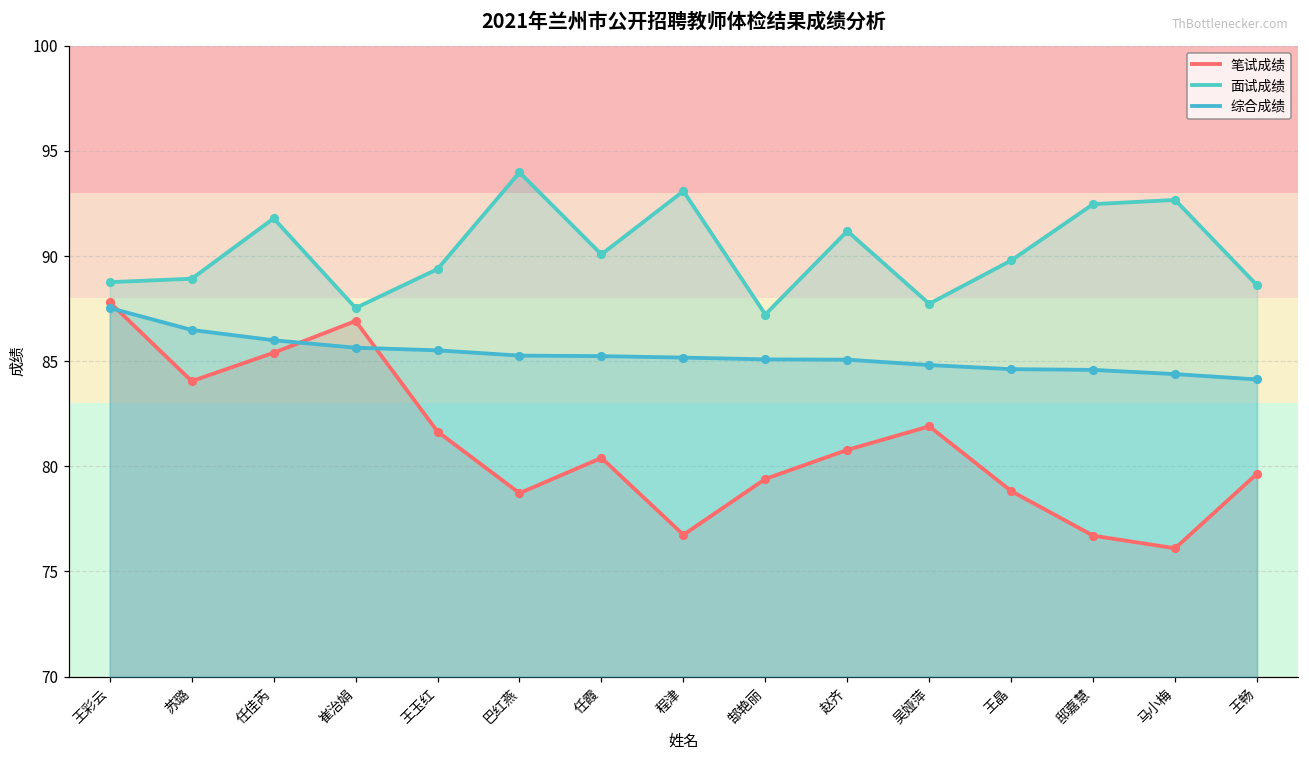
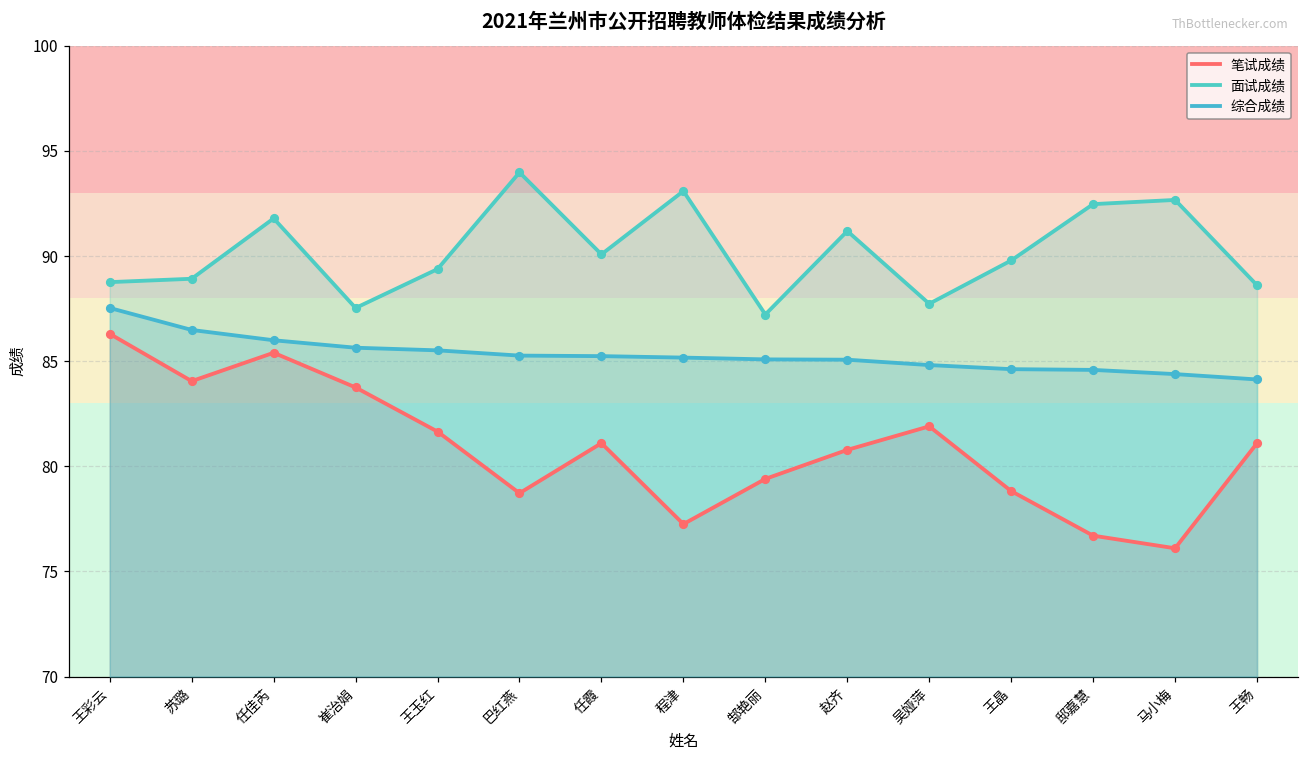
笔试成绩, 王彩云: 87.8 -> 86.3
笔试成绩, 崔治娟: 86.9 -> 83.8
笔试成绩, 任霞: 80.4 -> 81.1
笔试成绩, 程津: 76.7 -> 77.3
笔试成绩, 王畅: 79.7 -> 81.1
